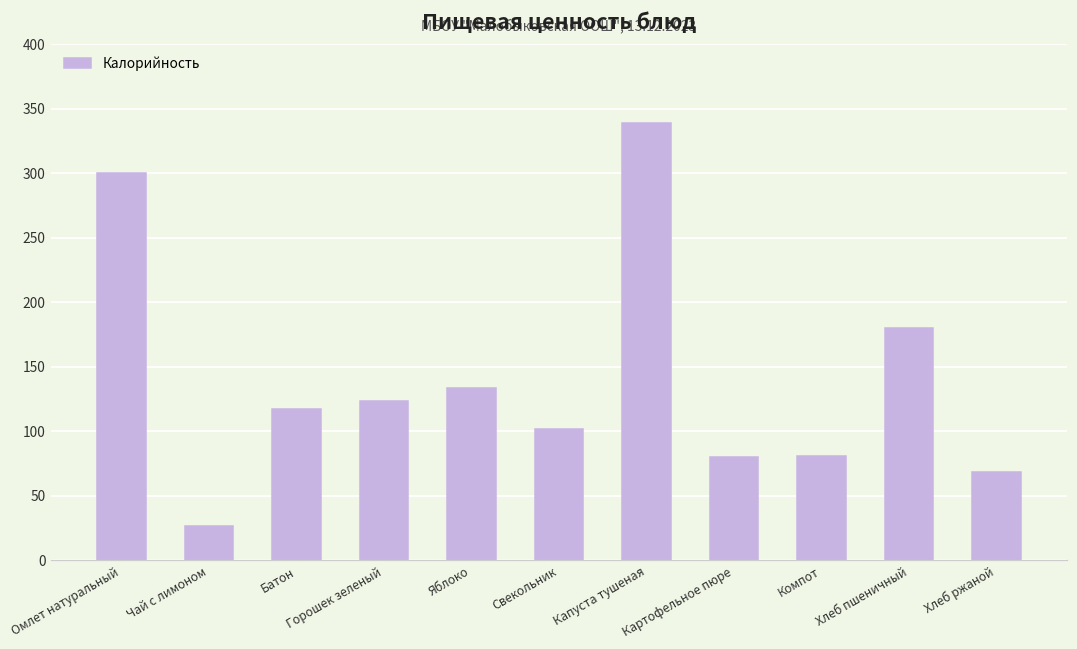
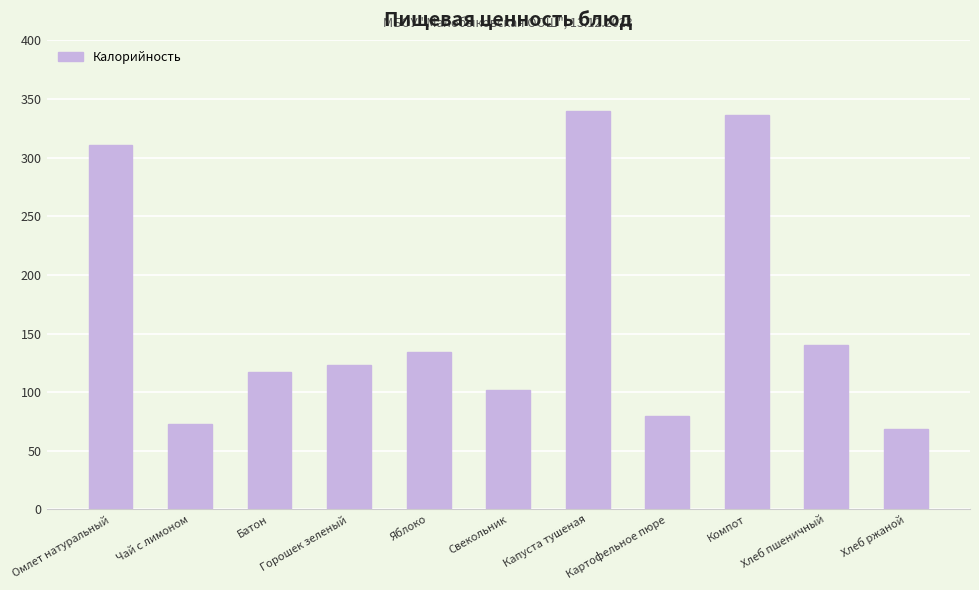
Омлет натуральный: 301 -> 310
Чай с лимоном: 27 -> 73
Компот: 81 -> 337
Хлеб пшеничный: 181 -> 141
